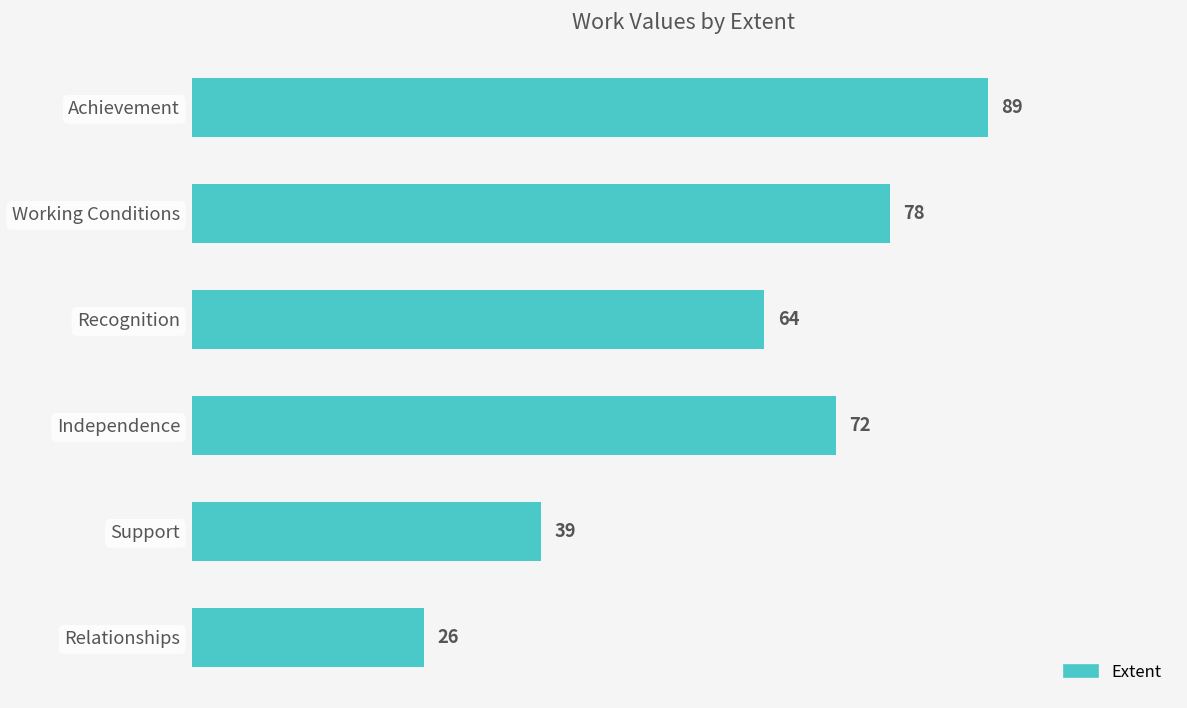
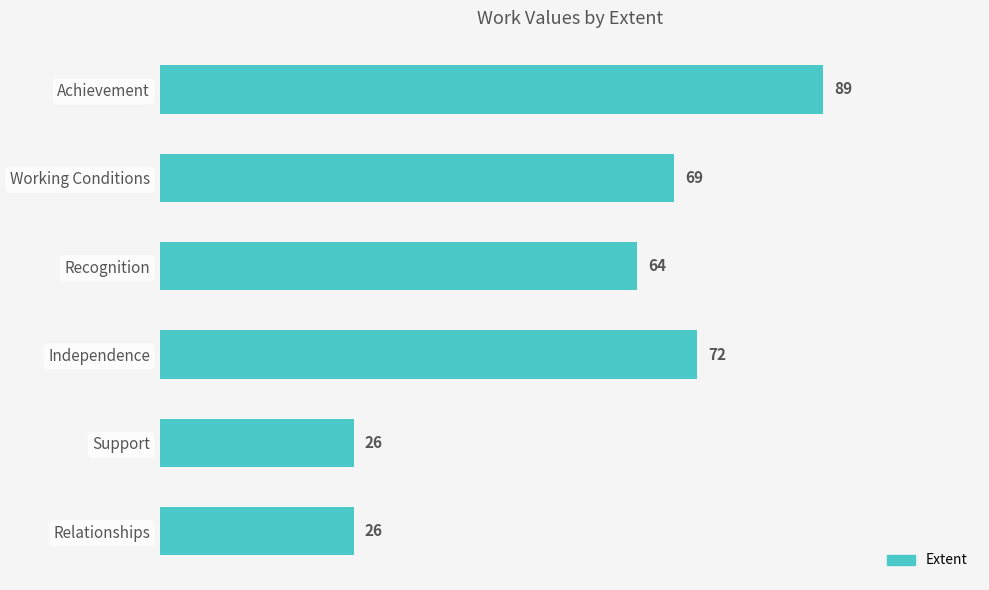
Working Conditions: 78 -> 69
Support: 39 -> 26
